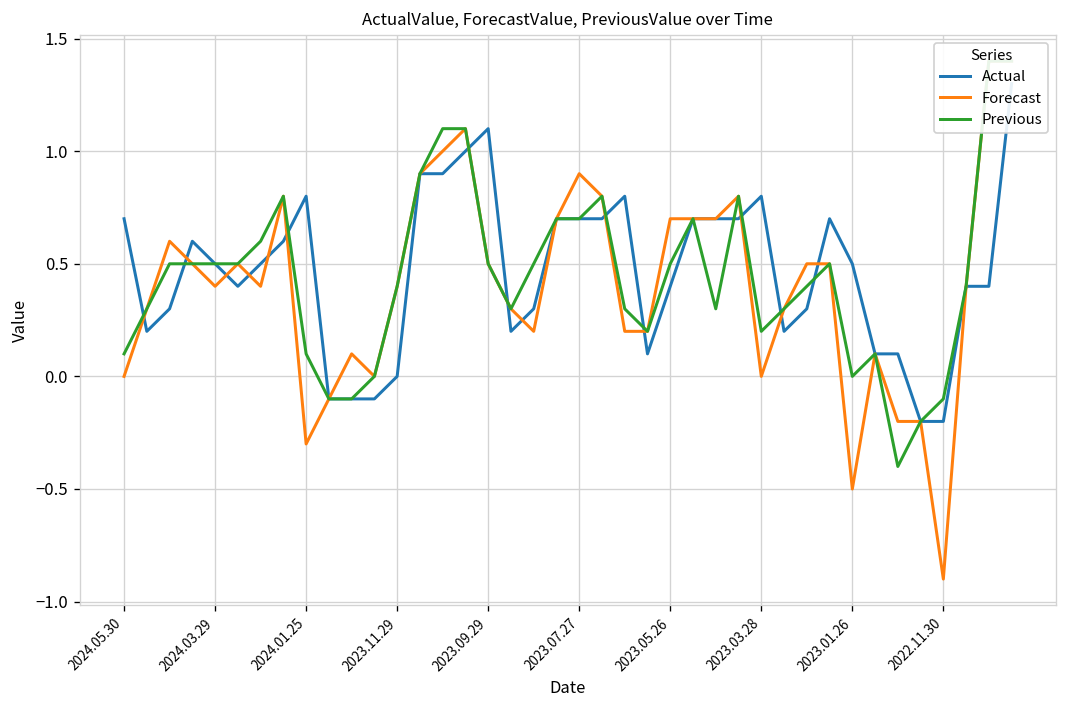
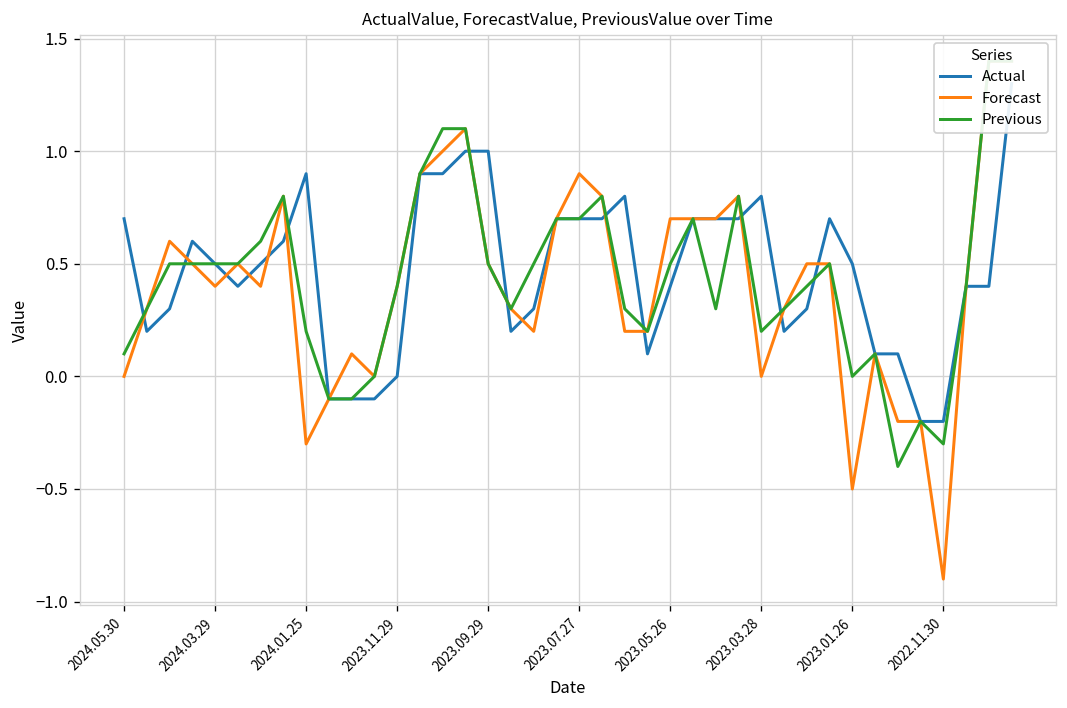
Actual, 2024.01.25: 0.8 -> 0.9
Previous, 2024.01.25: 0.1 -> 0.2
Actual, 2023.09.29: 1.1 -> 1.0
Previous, 2022.11.30: -0.1 -> -0.3
